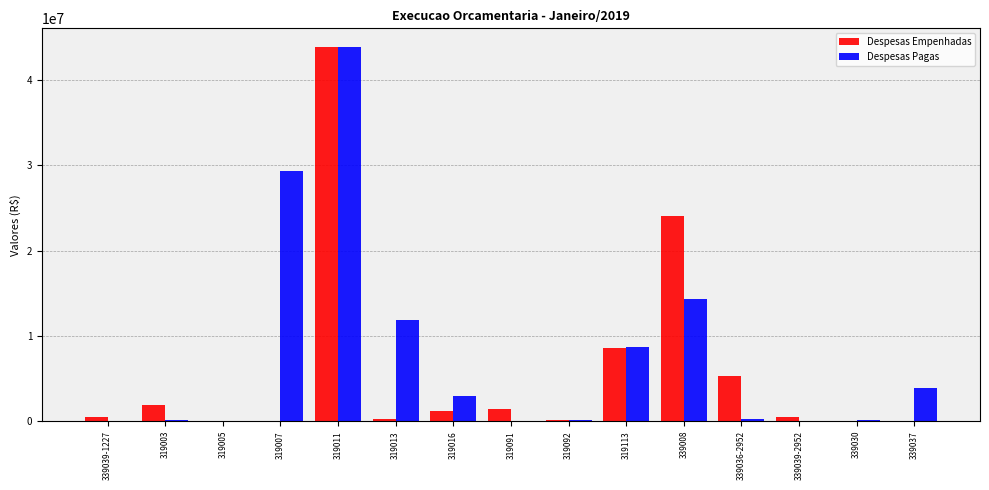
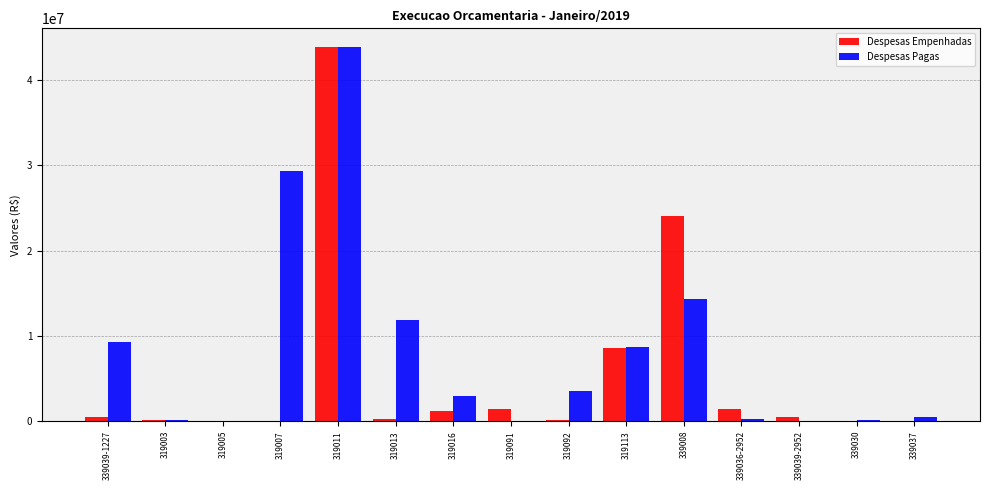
Despesas Pagas, 339039-1227: 0 -> 9000000
Despesas Empenhadas, 319003: 2000000 -> 0
Despesas Pagas, 319092: 0 -> 4000000
Despesas Empenhadas, 339036-2952: 5000000 -> 1000000
Despesas Pagas, 339037: 4000000 -> 1000000
